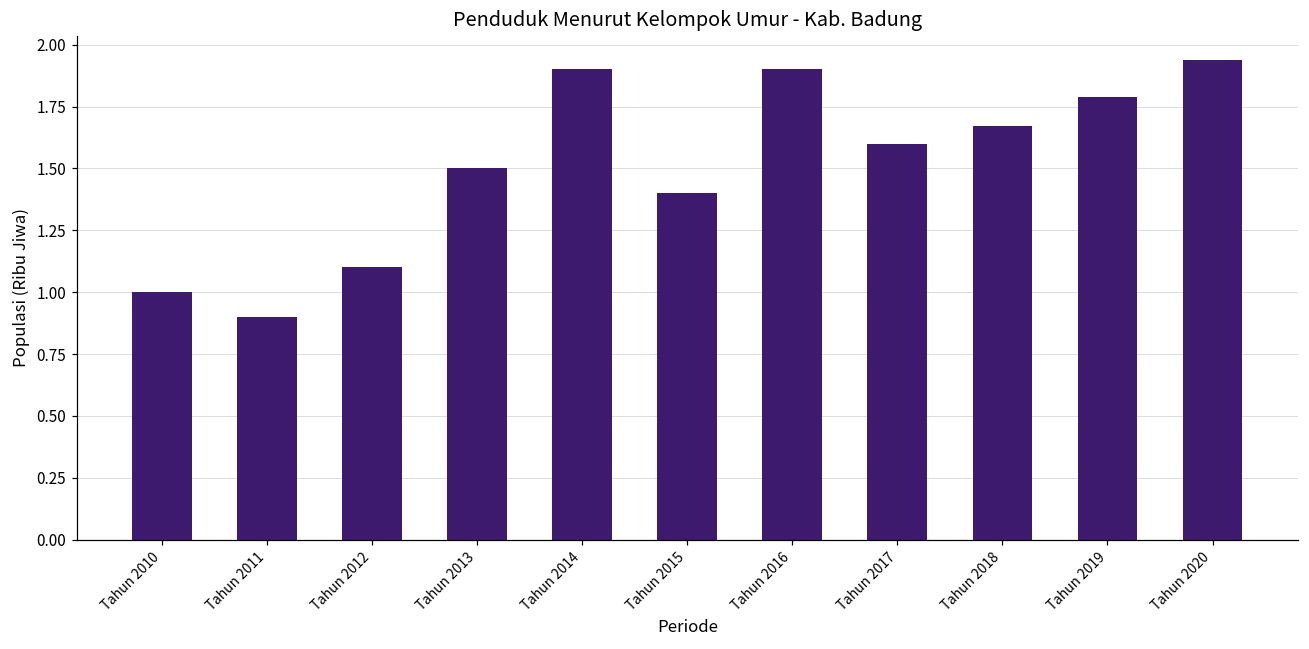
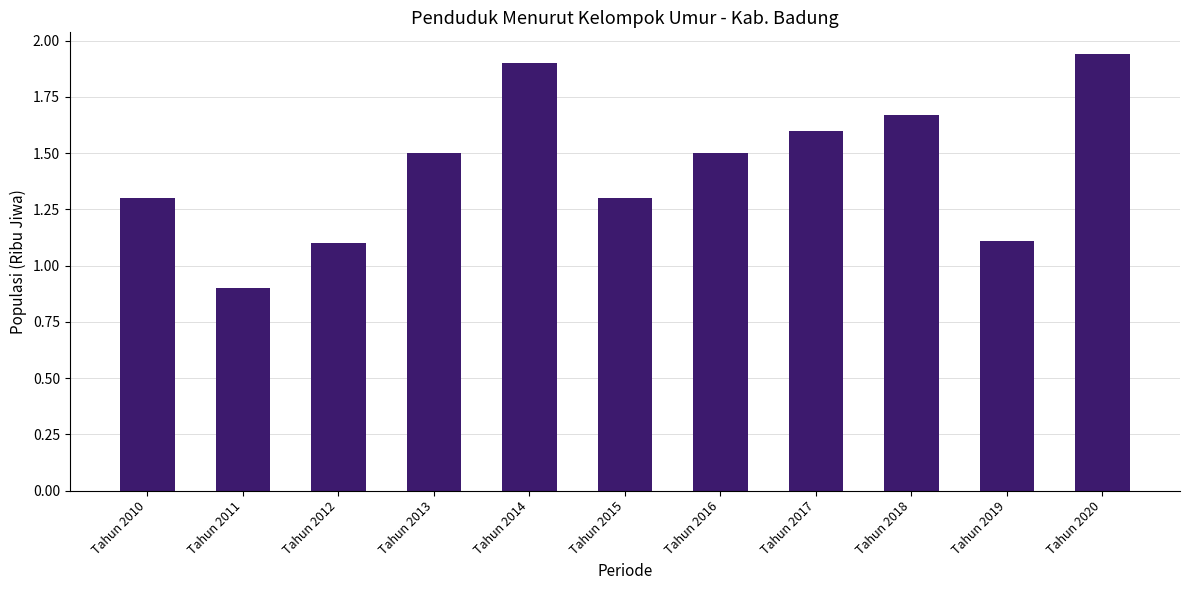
Tahun 2010: 1.0 -> 1.3
Tahun 2015: 1.4 -> 1.3
Tahun 2016: 1.9 -> 1.5
Tahun 2019: 1.79 -> 1.11
